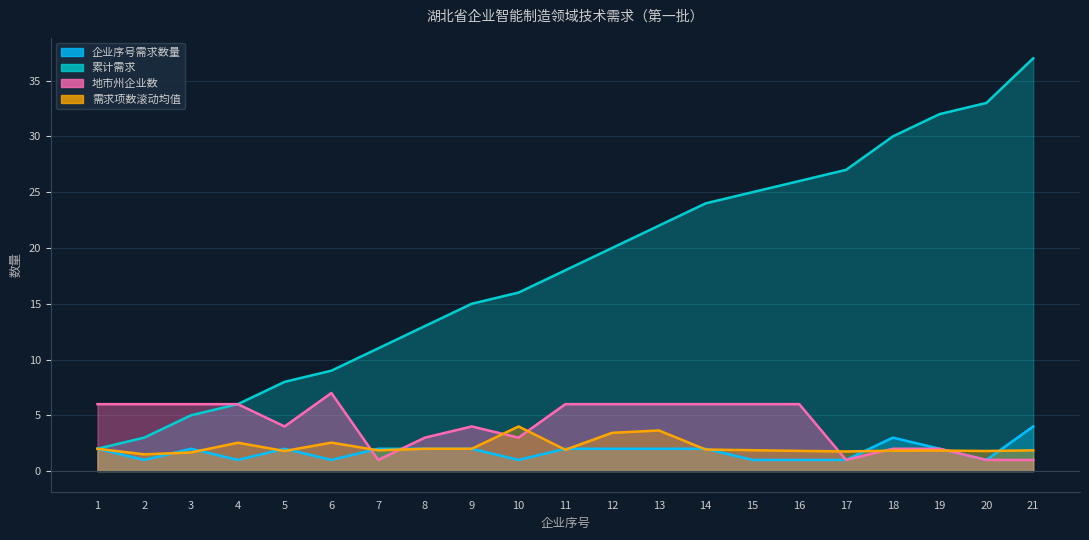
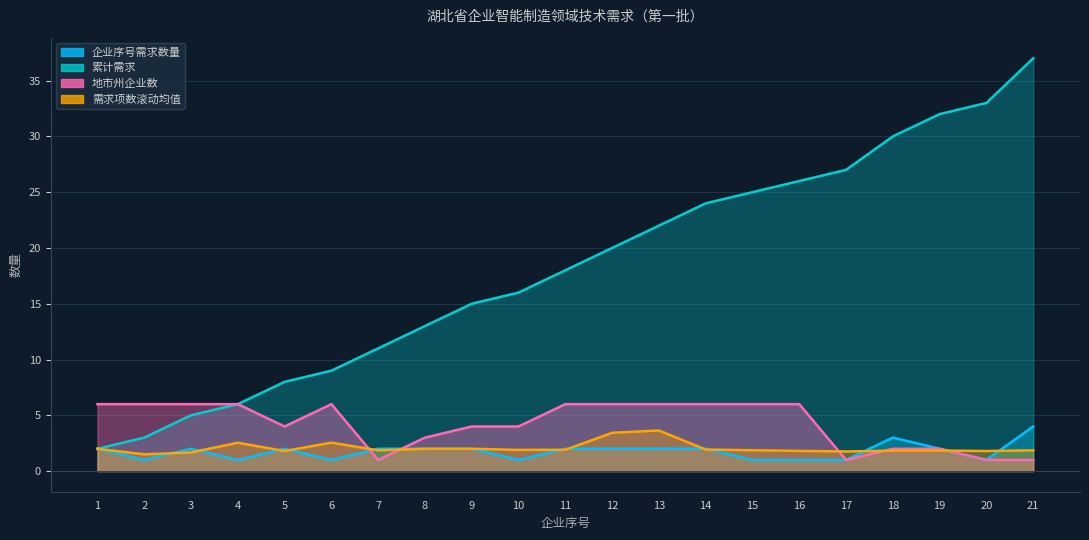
地市州企业数, 6: 7 -> 6
地市州企业数, 10: 3 -> 4
需求项数滚动均值, 10: 4.0 -> 1.9
